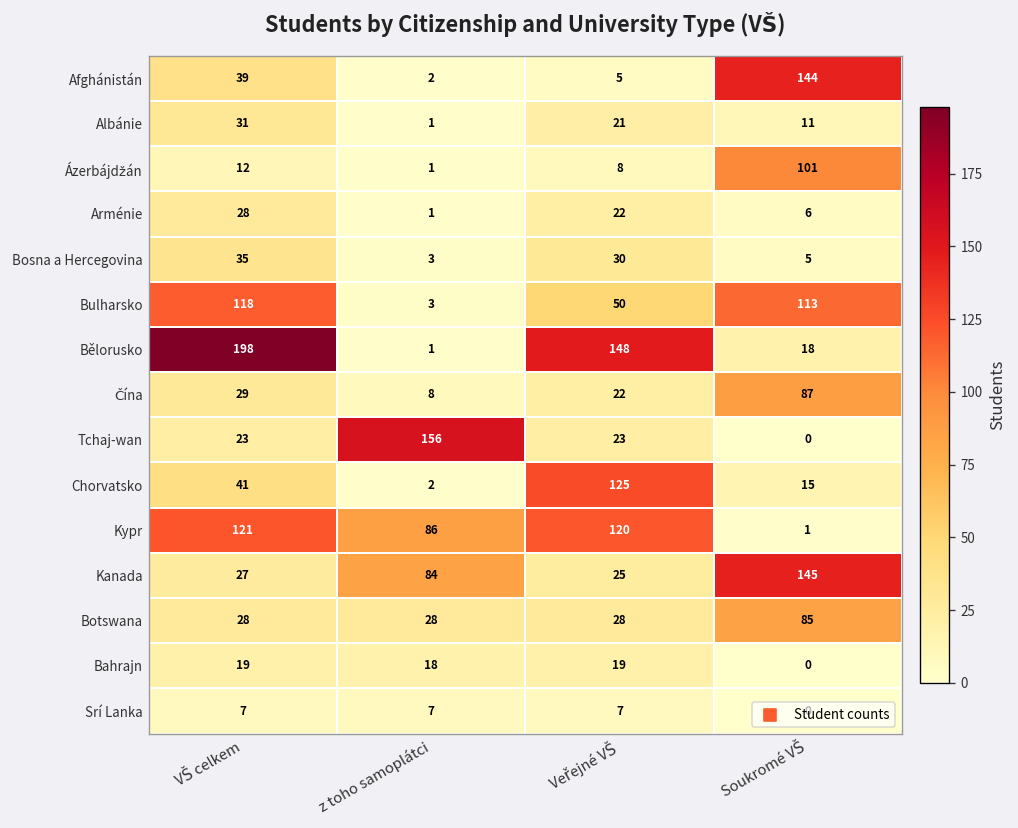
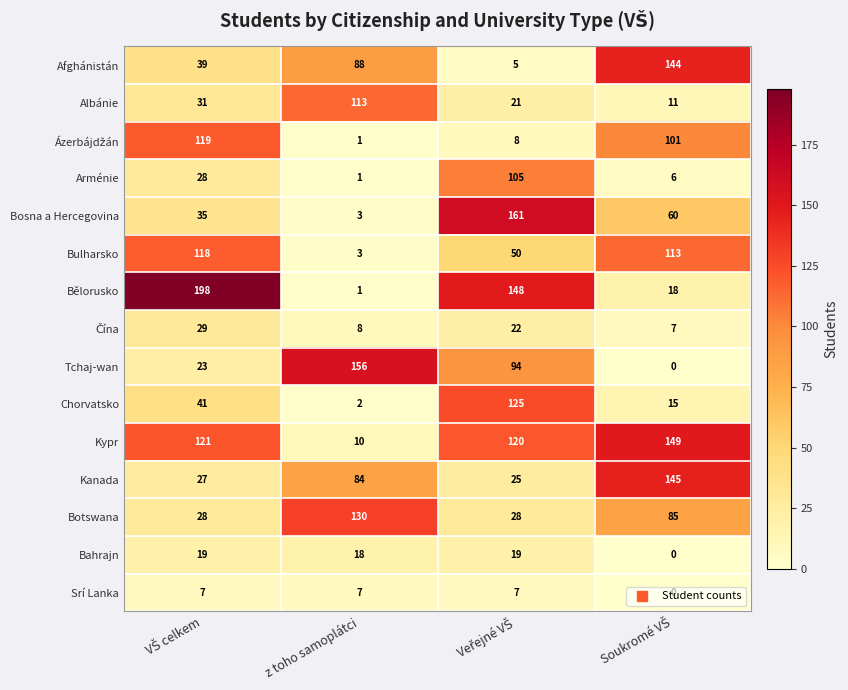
Afghánistán, z toho samoplátci: 2 -> 88
Albánie, z toho samoplátci: 1 -> 113
Ázerbájdžán, VŠ celkem: 12 -> 119
Arménie, Veřejné VŠ: 22 -> 105
Bosna a Hercegovina, Veřejné VŠ: 30 -> 161
Bosna a Hercegovina, Soukromé VŠ: 5 -> 60
Čína, Soukromé VŠ: 87 -> 7
Tchaj-wan, Veřejné VŠ: 23 -> 94
Kypr, z toho samoplátci: 86 -> 10
Kypr, Soukromé VŠ: 1 -> 149
Botswana, z toho samoplátci: 28 -> 130
